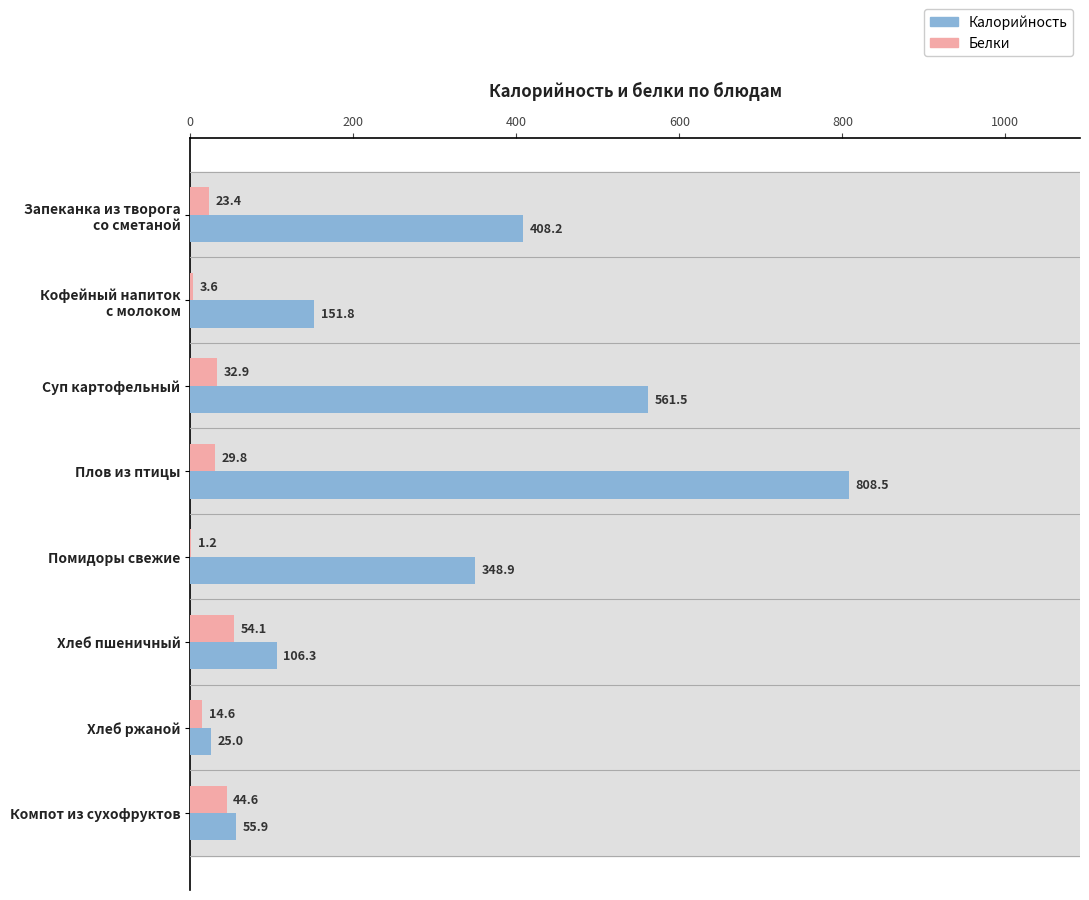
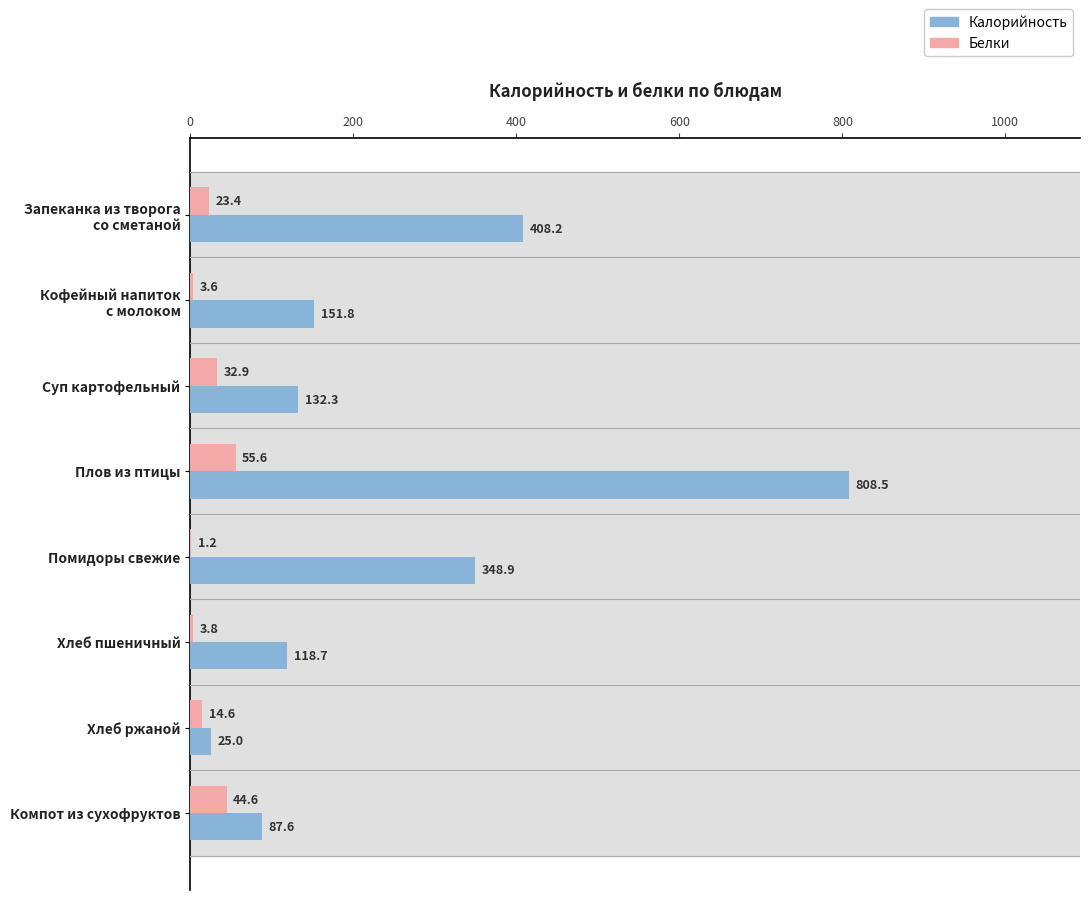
Калорийность, Суп картофельный: 561.5 -> 132.3
Белки, Плов из птицы: 29.8 -> 55.6
Белки, Хлеб пшеничный: 54.1 -> 3.8
Калорийность, Хлеб пшеничный: 106.3 -> 118.7
Калорийность, Компот из сухофруктов: 55.9 -> 87.6
